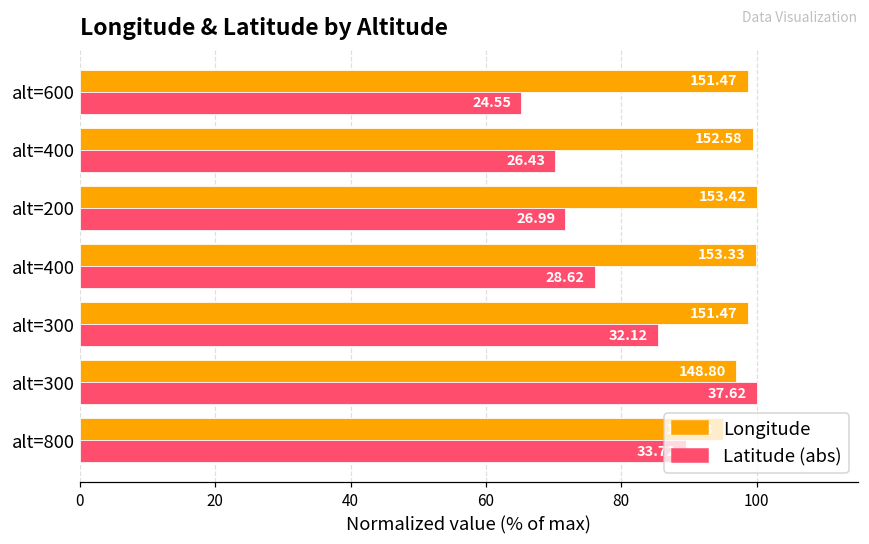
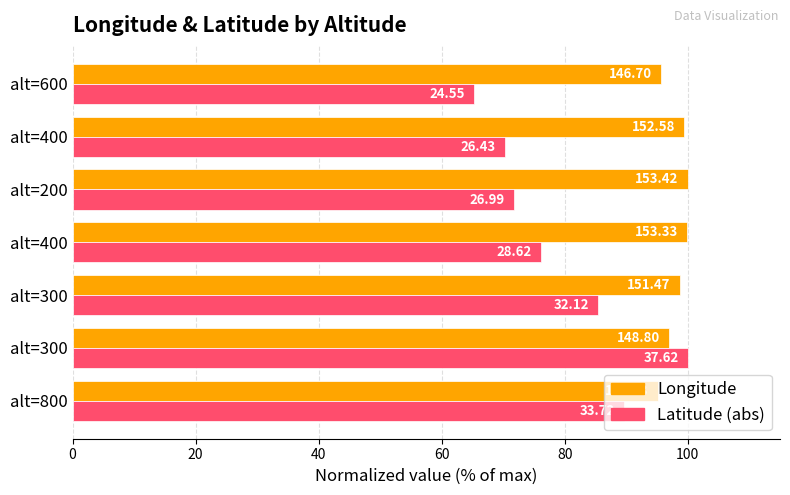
Longitude, alt=600: 151.47 -> 146.70
